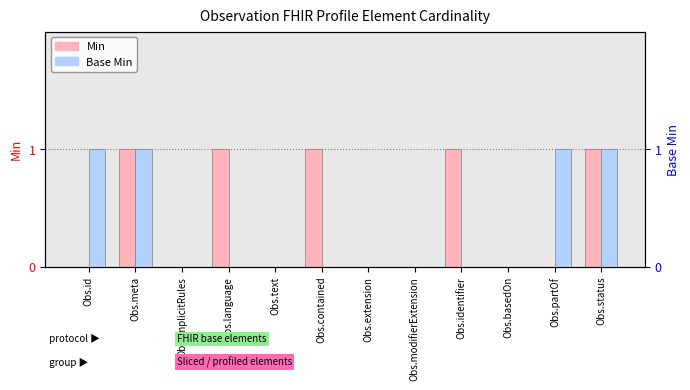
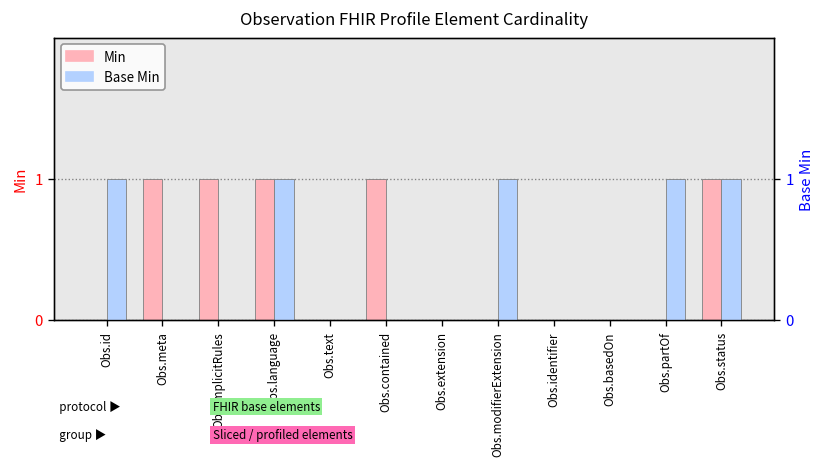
Min, Obs.implicitRules: 0 -> 1
Min, Obs.identifier: 1 -> 0
Base Min, Obs.meta: 1 -> 0
Base Min, Obs.language: 0 -> 1
Base Min, Obs.modifierExtension: 0 -> 1
